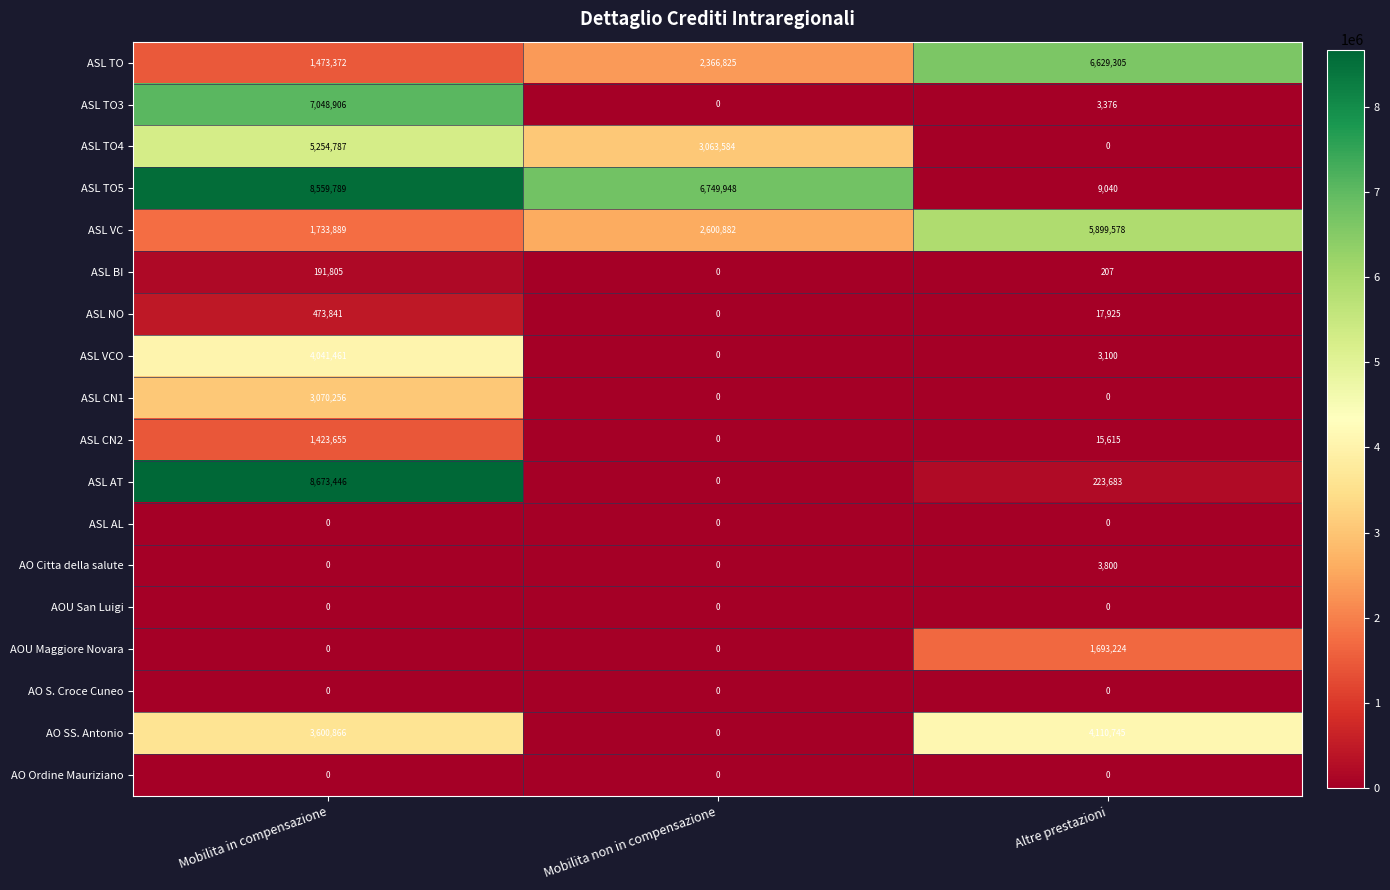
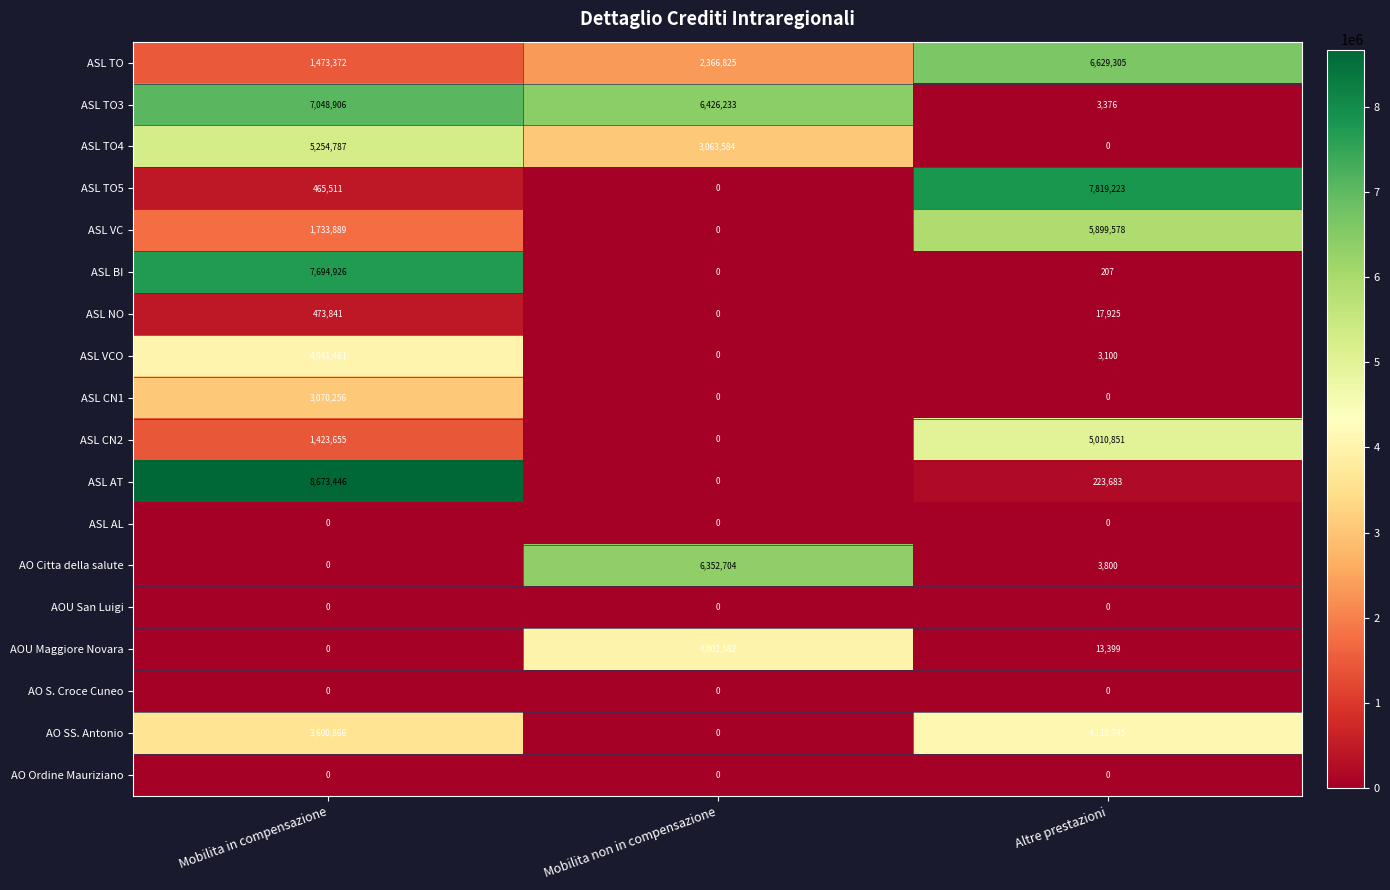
ASL TO3, Mobilita non in compensazione: 0 -> 6,426,233
ASL TO5, Mobilita in compensazione: 8,559,789 -> 465,511
ASL TO5, Mobilita non in compensazione: 6,749,948 -> 0
ASL TO5, Altre prestazioni: 9,040 -> 7,819,223
ASL VC, Mobilita non in compensazione: 2,600,882 -> 0
ASL BI, Mobilita in compensazione: 191,805 -> 7,694,926
ASL CN2, Altre prestazioni: 15,615 -> 5,010,851
AO Citta della salute, Mobilita non in compensazione: 0 -> 6,352,704
AOU Maggiore Novara, Mobilita non in compensazione: 0 -> 4,002,582
AOU Maggiore Novara, Altre prestazioni: 1,693,224 -> 13,399
